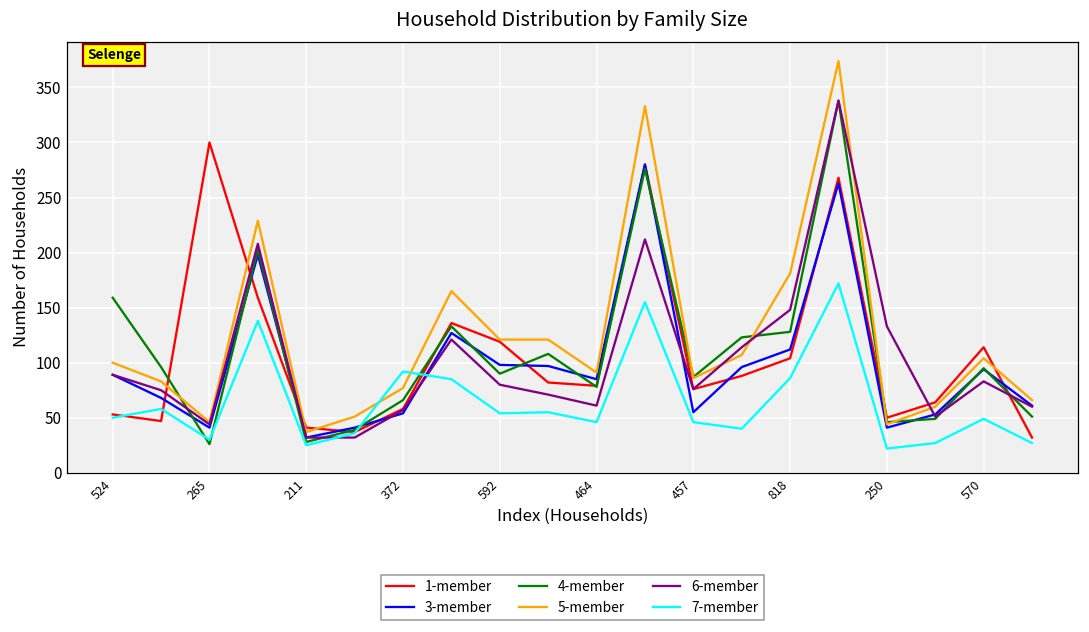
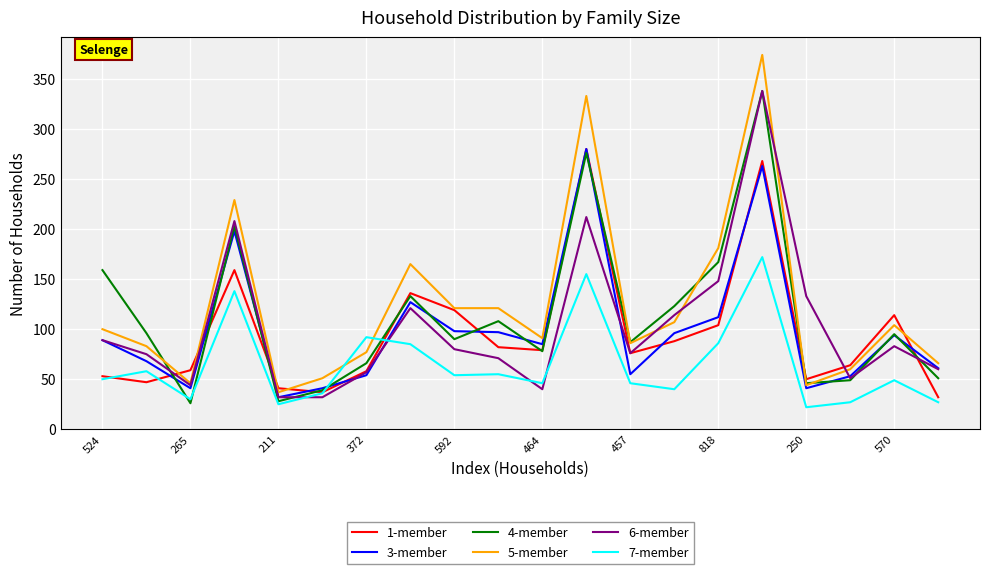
1-member, 265: 300 -> 59
6-member, 464: 61 -> 40
4-member, 818: 128 -> 167
